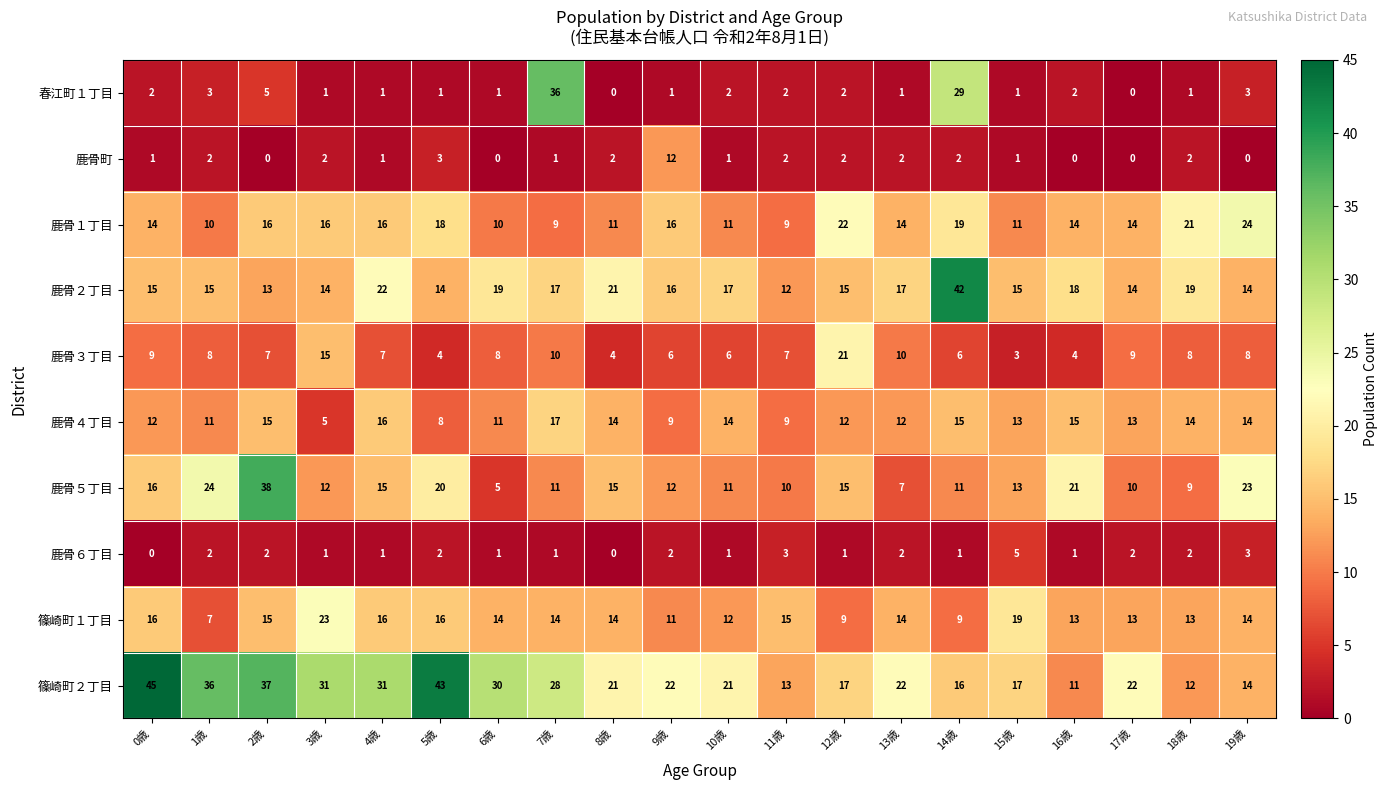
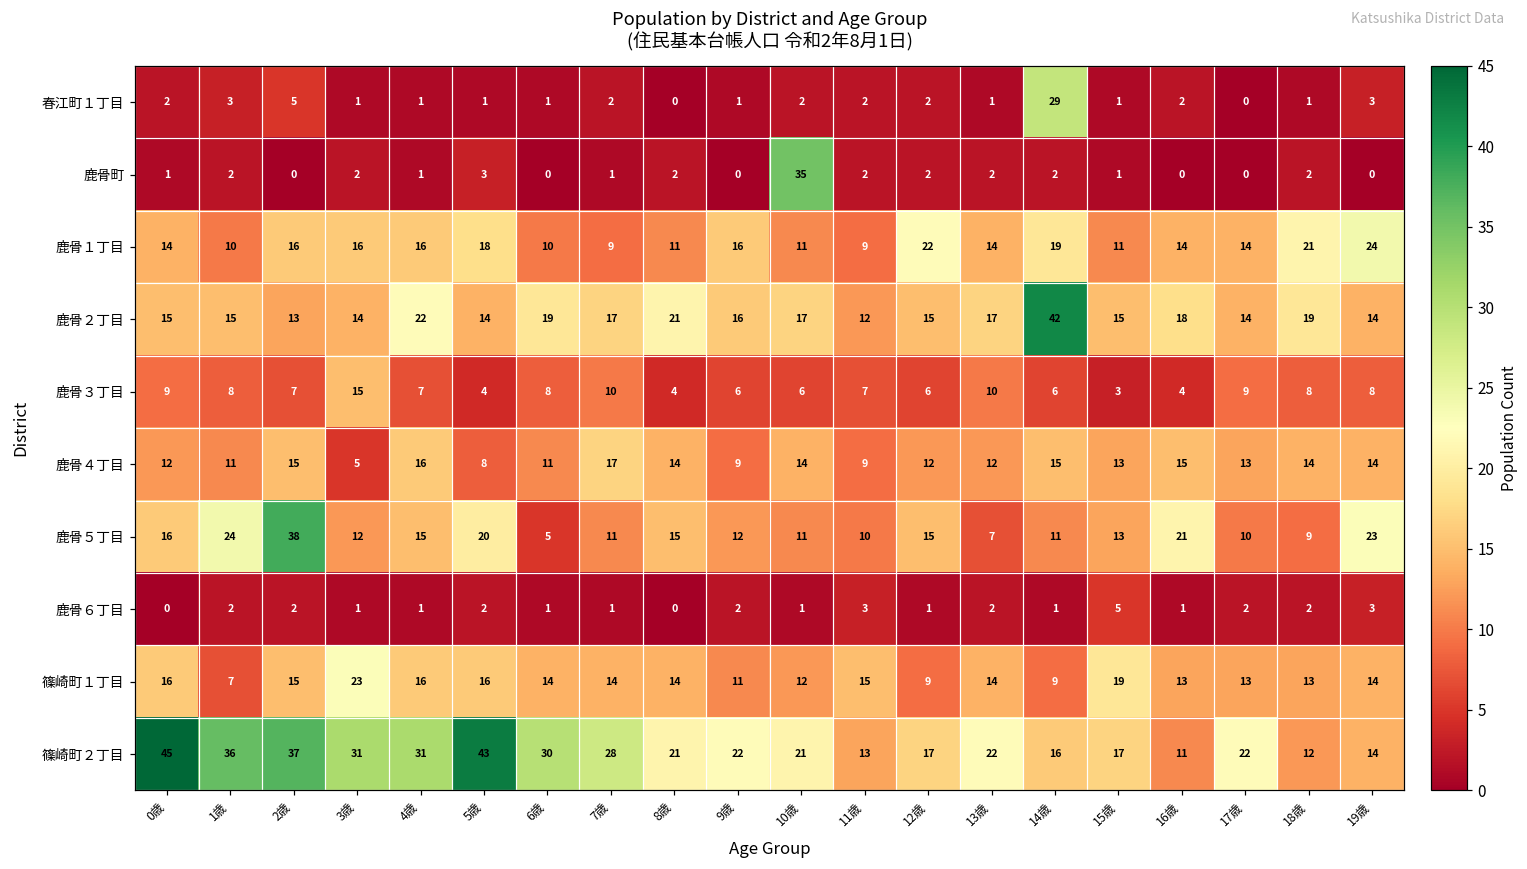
春江町１丁目, 7歳: 36 -> 2
鹿骨町, 9歳: 12 -> 0
鹿骨町, 10歳: 1 -> 35
鹿骨３丁目, 12歳: 21 -> 6
